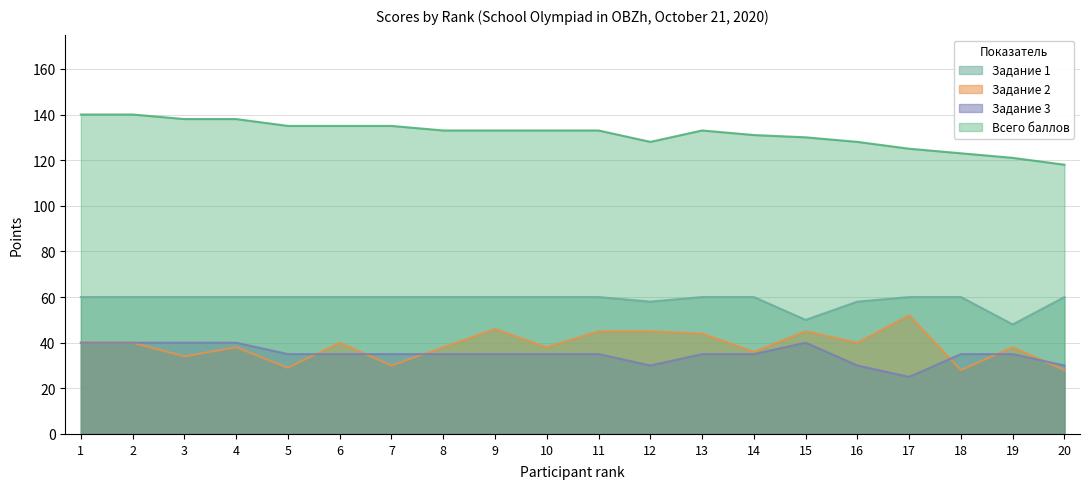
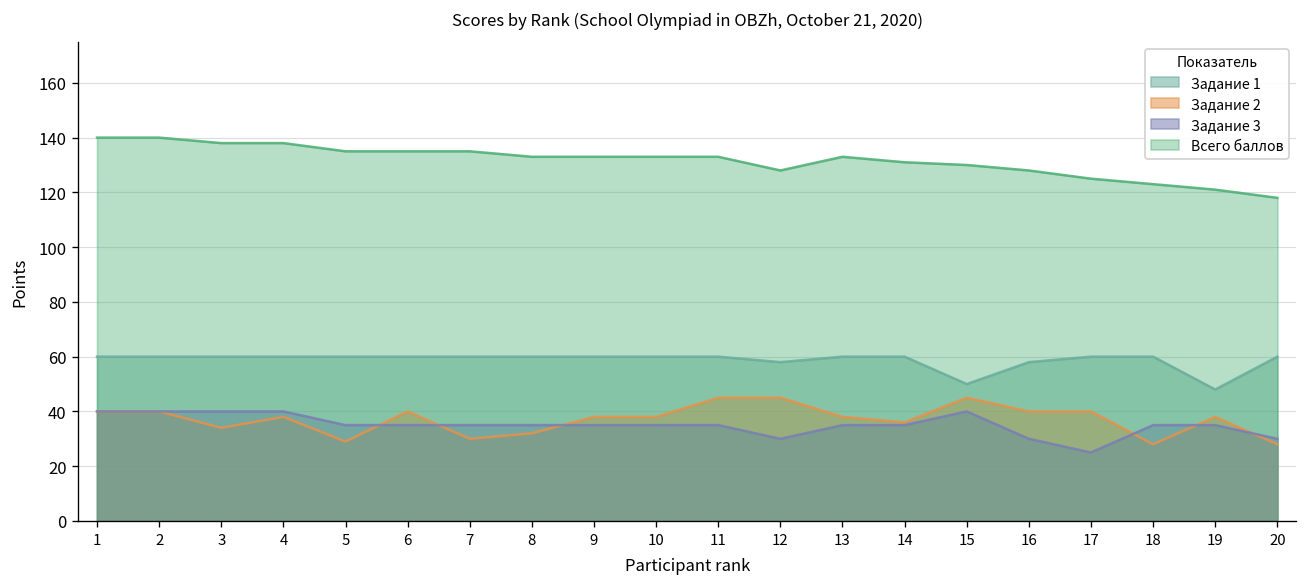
Задание 2, 8: 38 -> 32
Задание 2, 9: 46 -> 38
Задание 2, 13: 44 -> 38
Задание 2, 17: 52 -> 40
